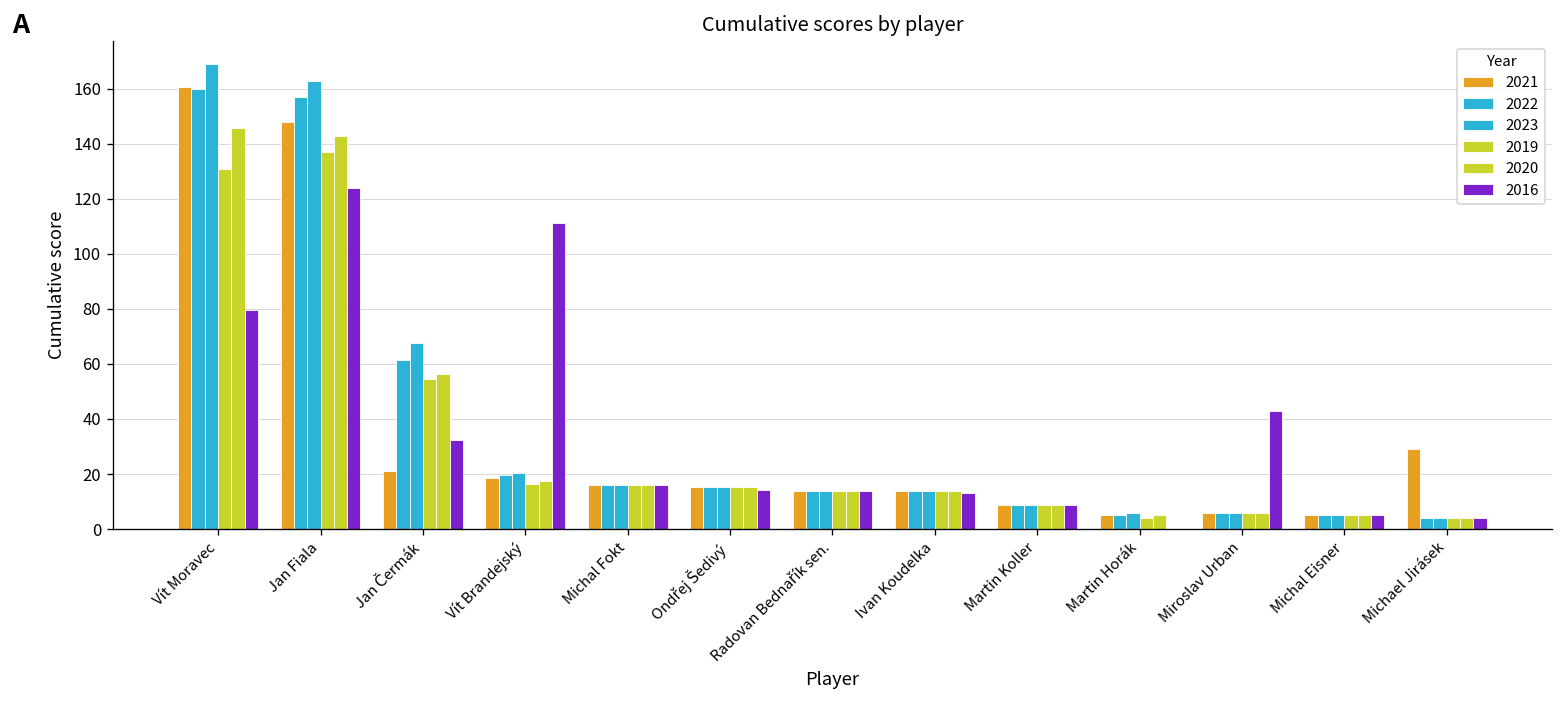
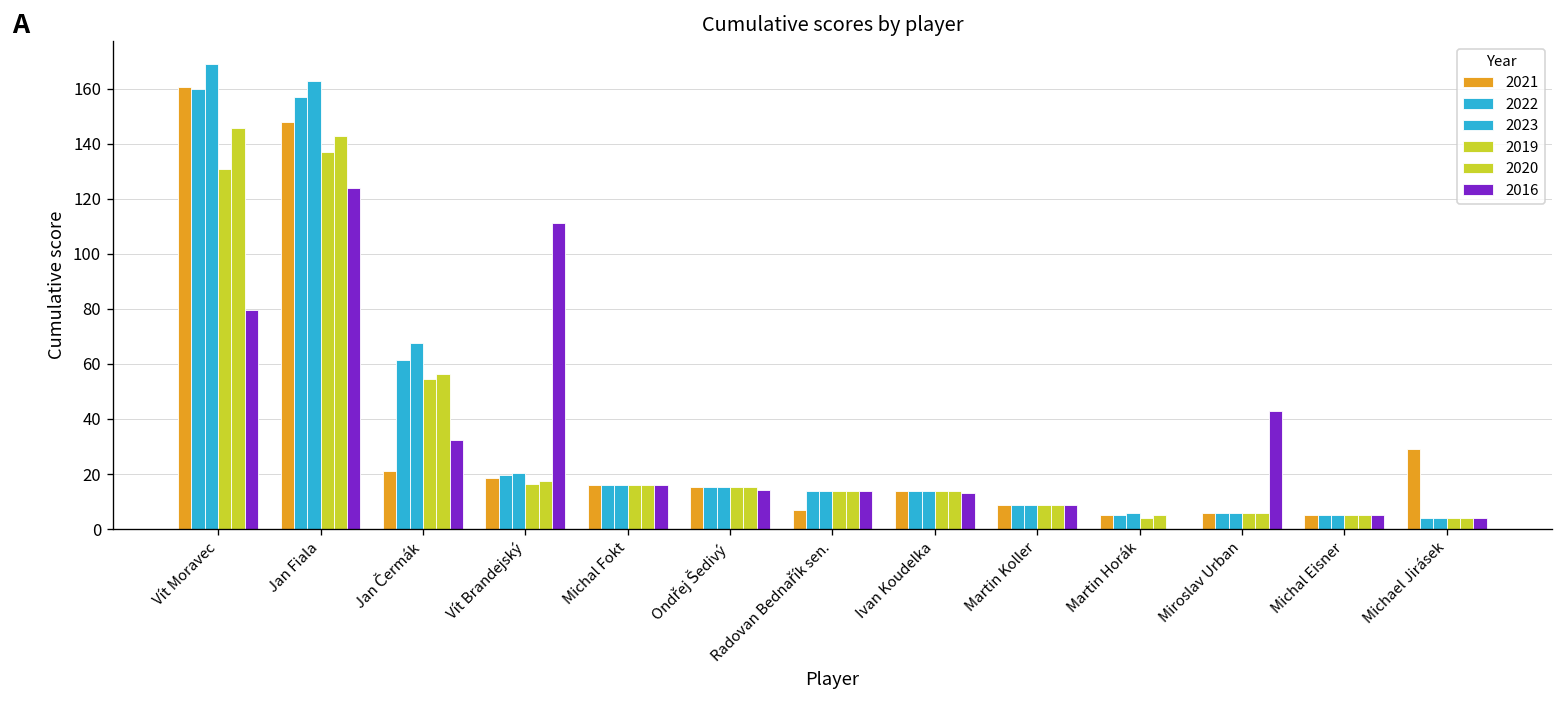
2021, Radovan Bednařík sen.: 14 -> 7
